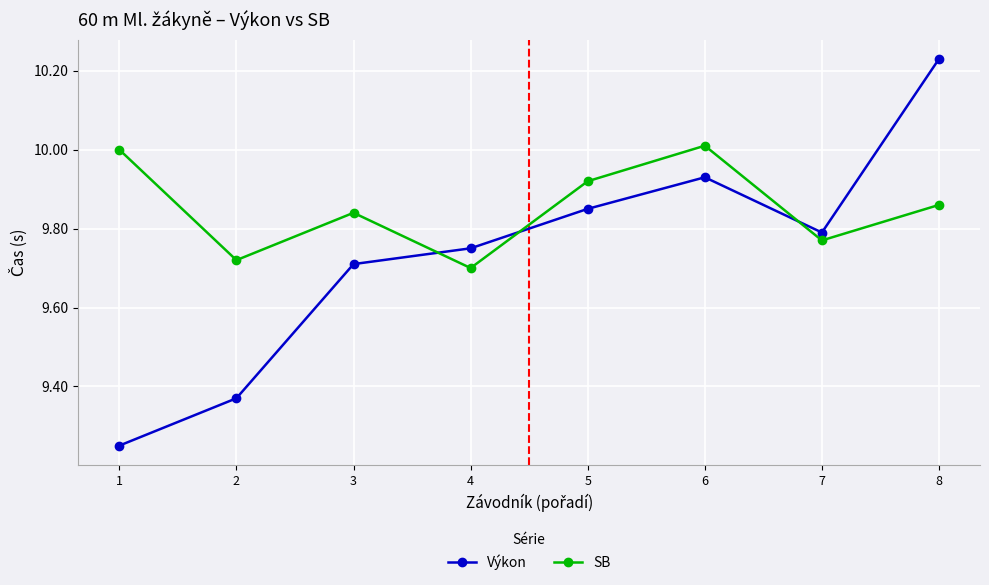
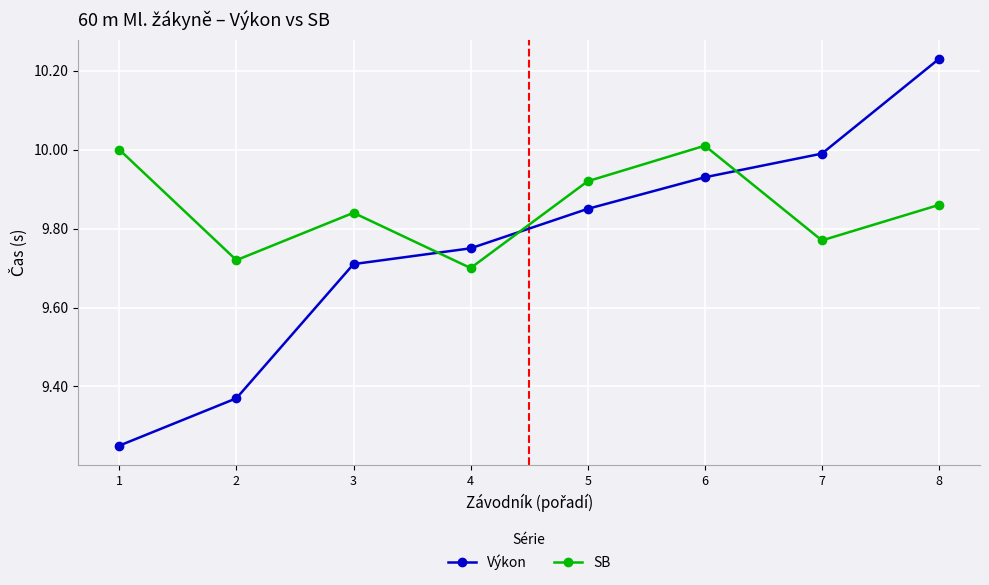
Výkon, 7: 9.79 -> 9.99
